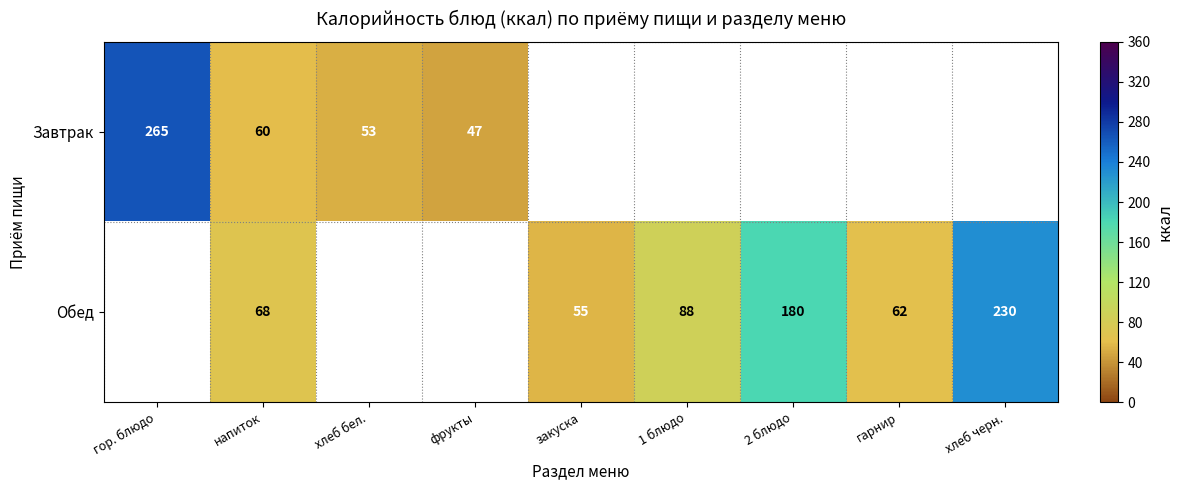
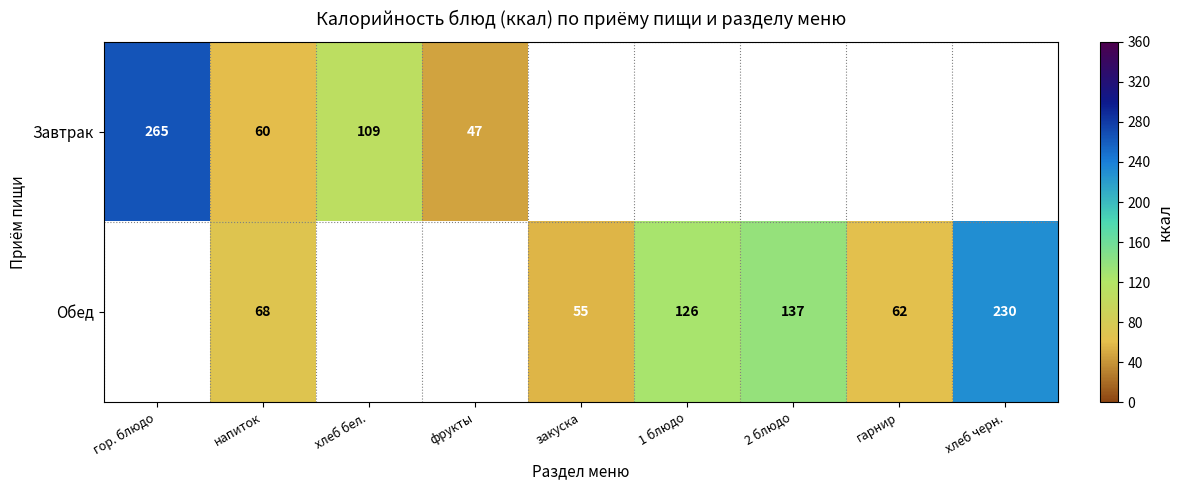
Завтрак, хлеб бел.: 53 -> 109
Обед, 1 блюдо: 88 -> 126
Обед, 2 блюдо: 180 -> 137
